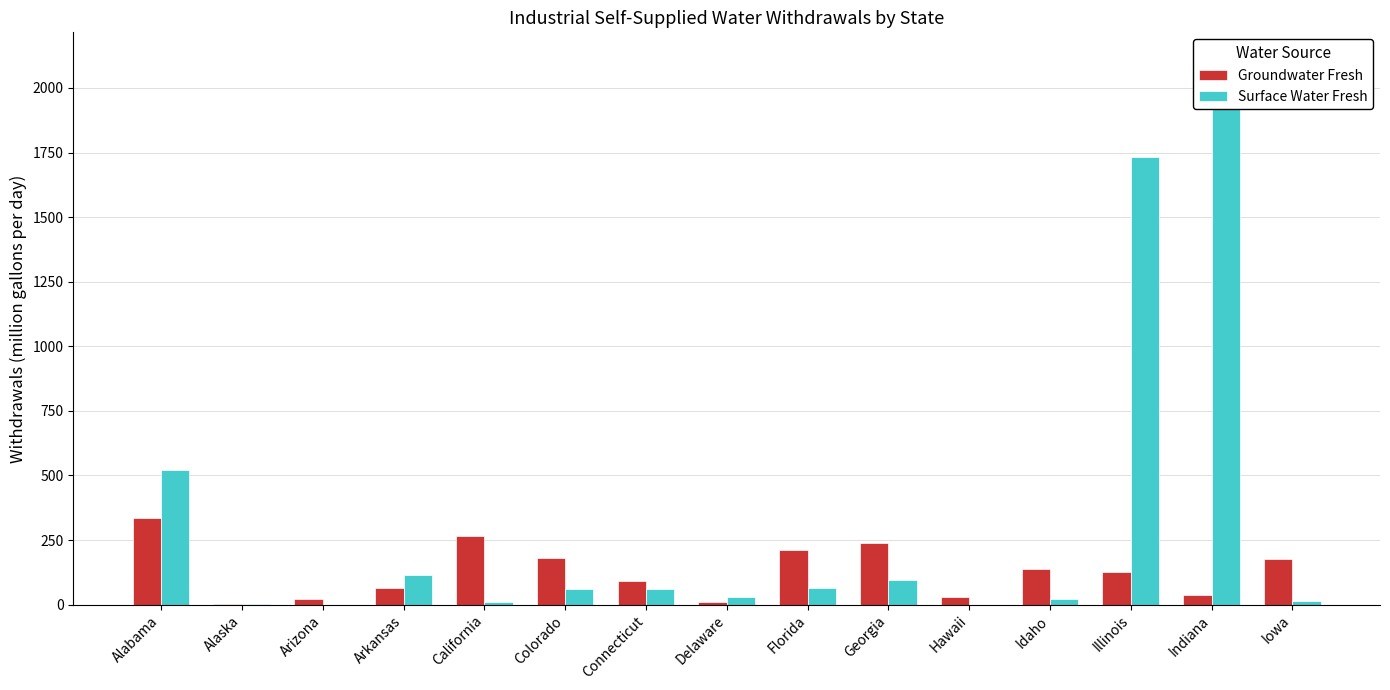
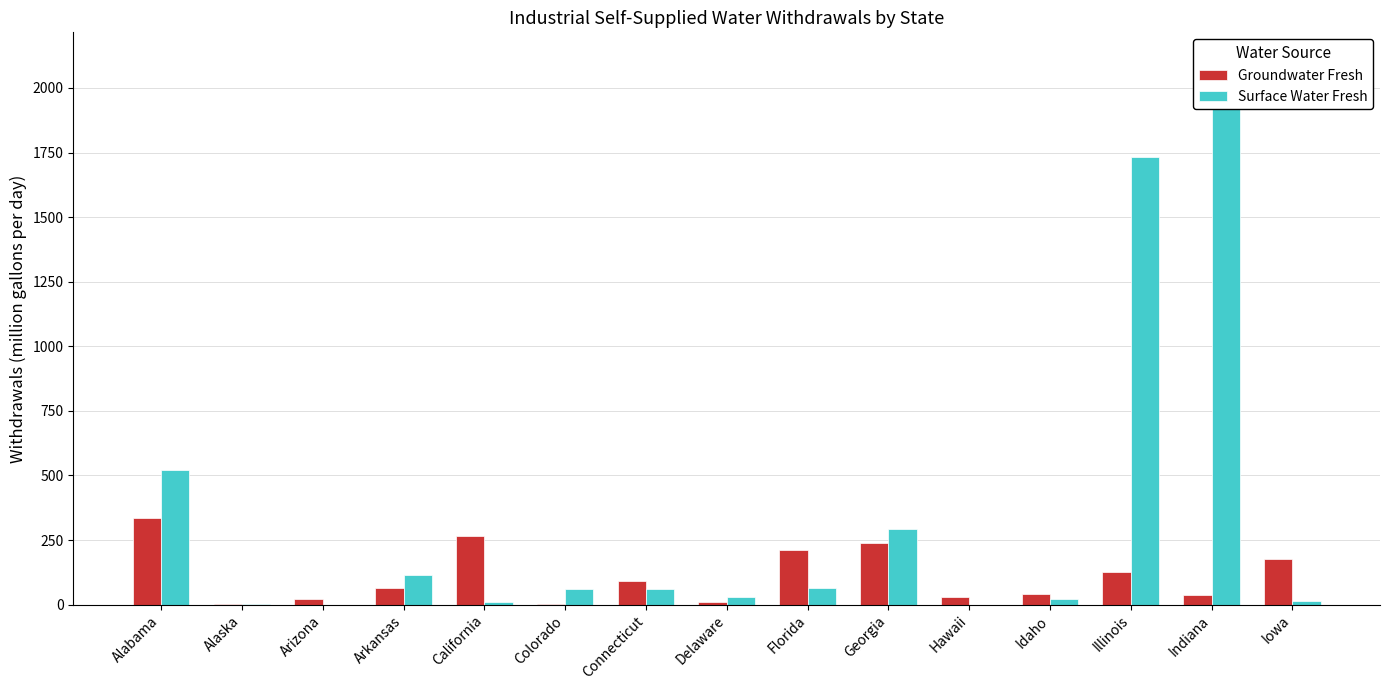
Groundwater Fresh, Colorado: 180 -> 0
Surface Water Fresh, Georgia: 100 -> 290
Groundwater Fresh, Idaho: 140 -> 40
